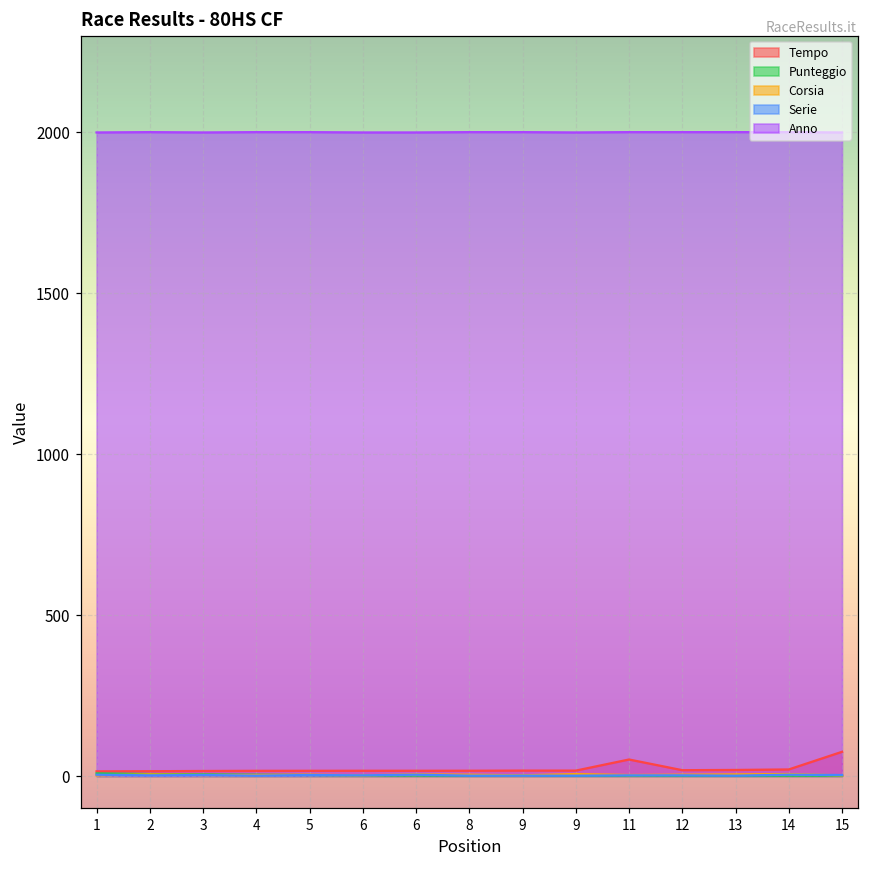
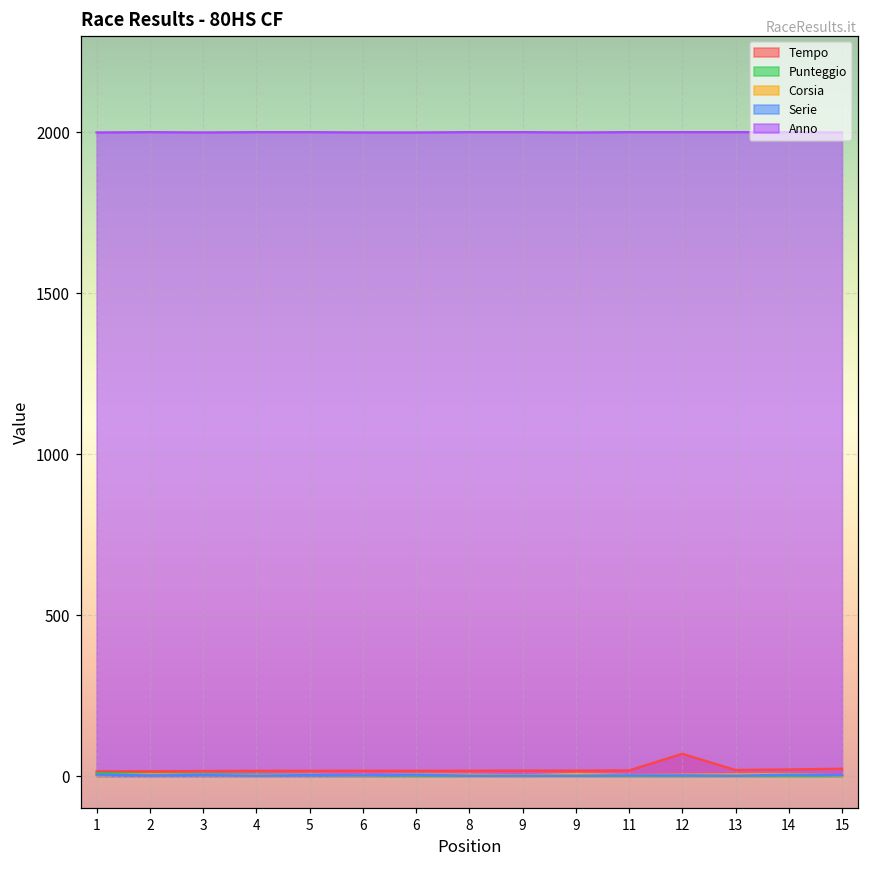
Tempo, 11: 50 -> 20
Tempo, 12: 20 -> 70
Tempo, 15: 80 -> 20
